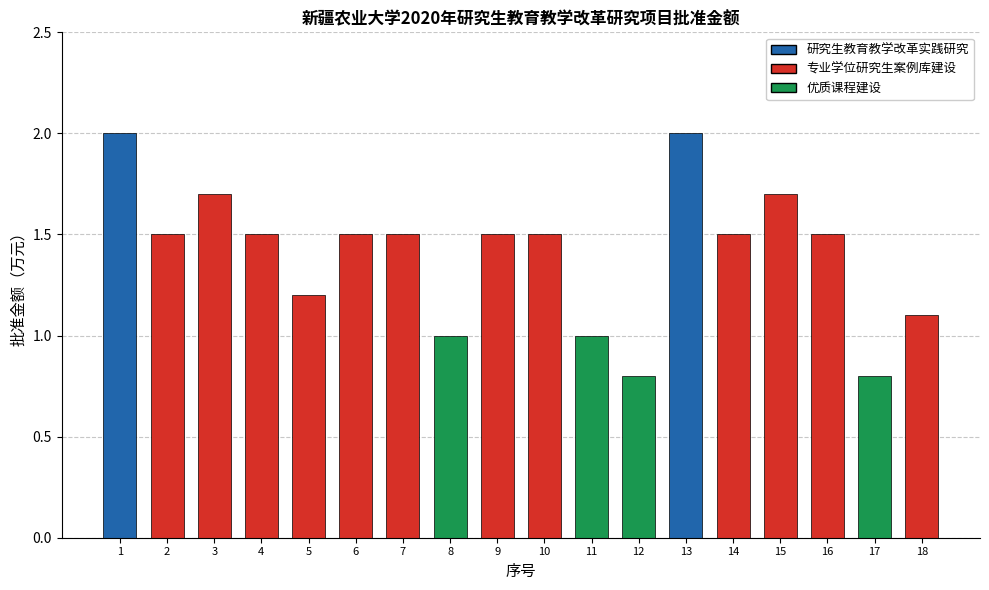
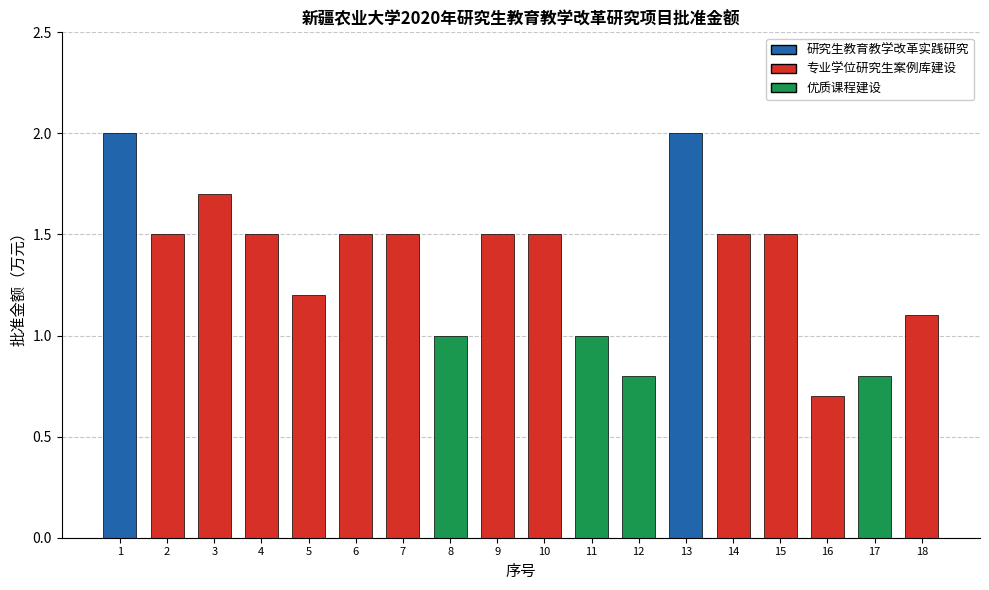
15: 1.7 -> 1.5
16: 1.5 -> 0.7
